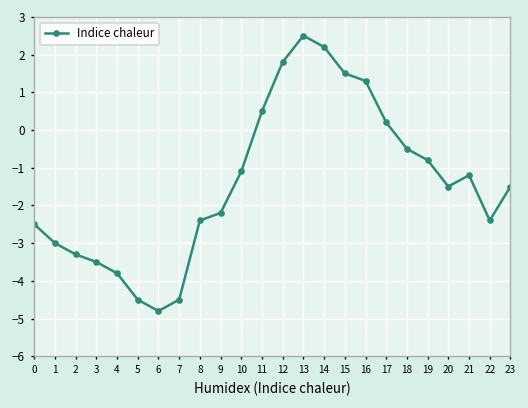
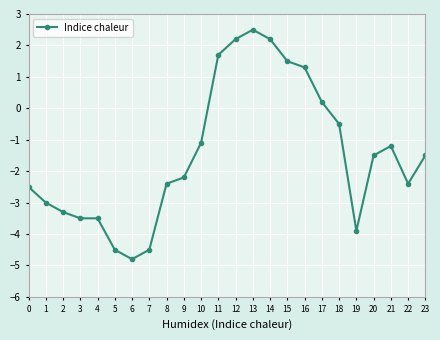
4: -3.8 -> -3.5
11: 0.5 -> 1.7
12: 1.8 -> 2.2
19: -0.8 -> -3.9
